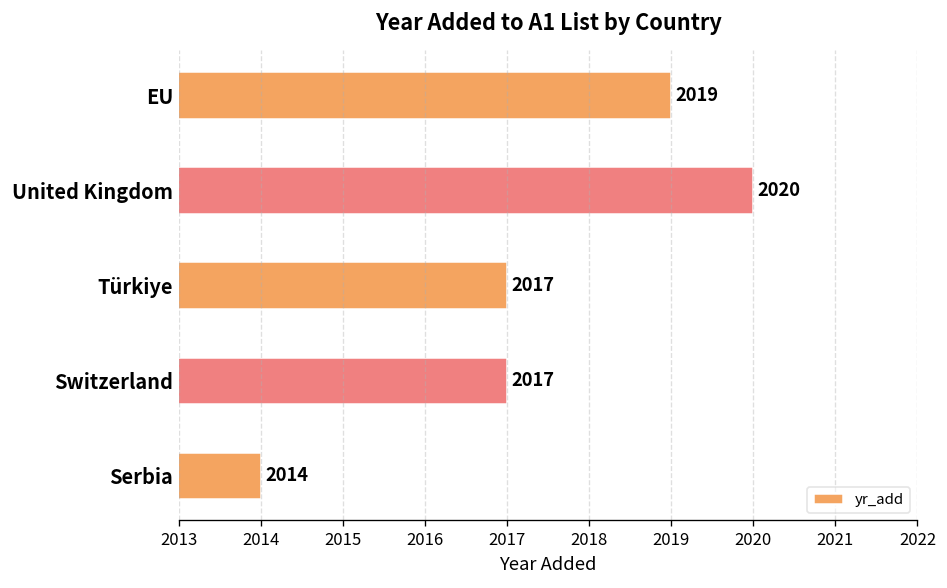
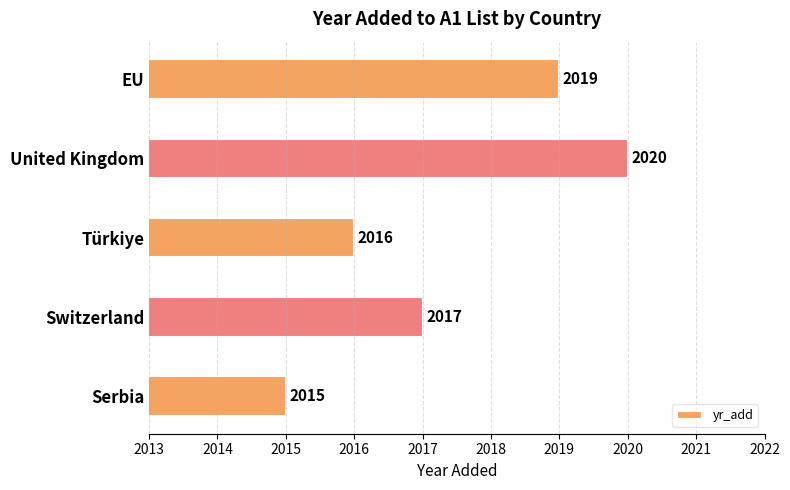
Türkiye: 2017 -> 2016
Serbia: 2014 -> 2015
